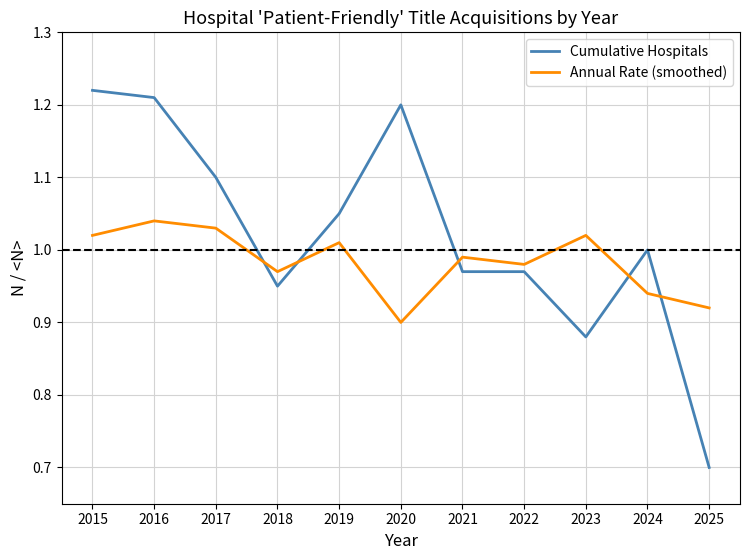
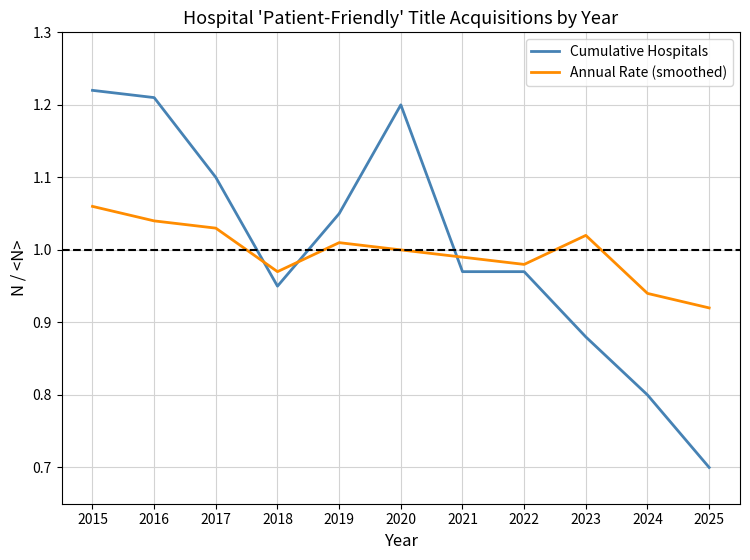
Annual Rate (smoothed), 2015: 1.02 -> 1.06
Annual Rate (smoothed), 2020: 0.9 -> 1.0
Cumulative Hospitals, 2024: 1.0 -> 0.8
